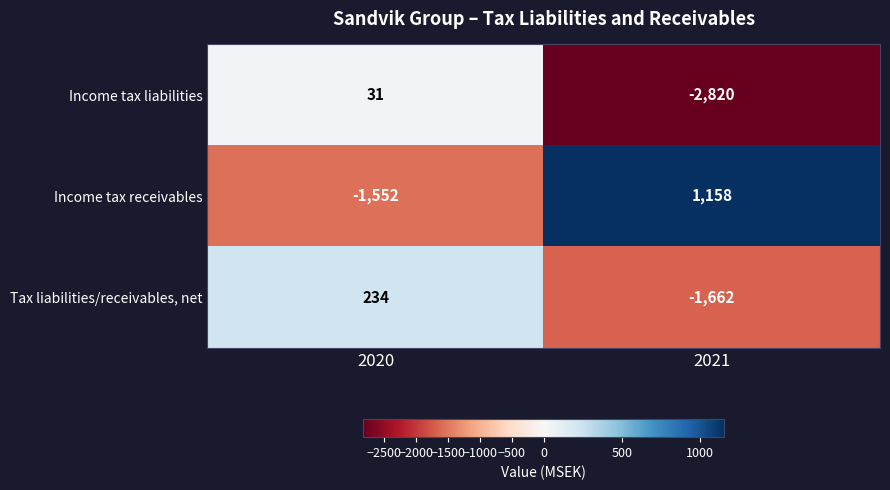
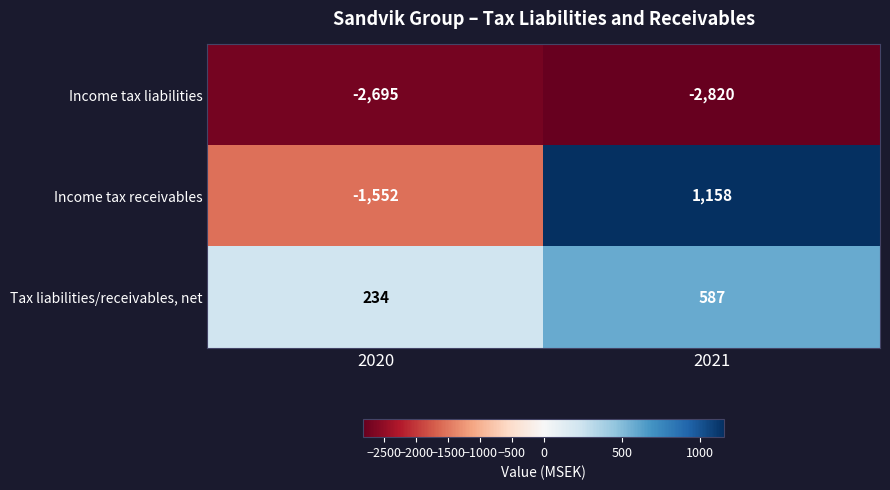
Income tax liabilities, 2020: 31 -> -2,695
Tax liabilities/receivables, net, 2021: -1,662 -> 587
